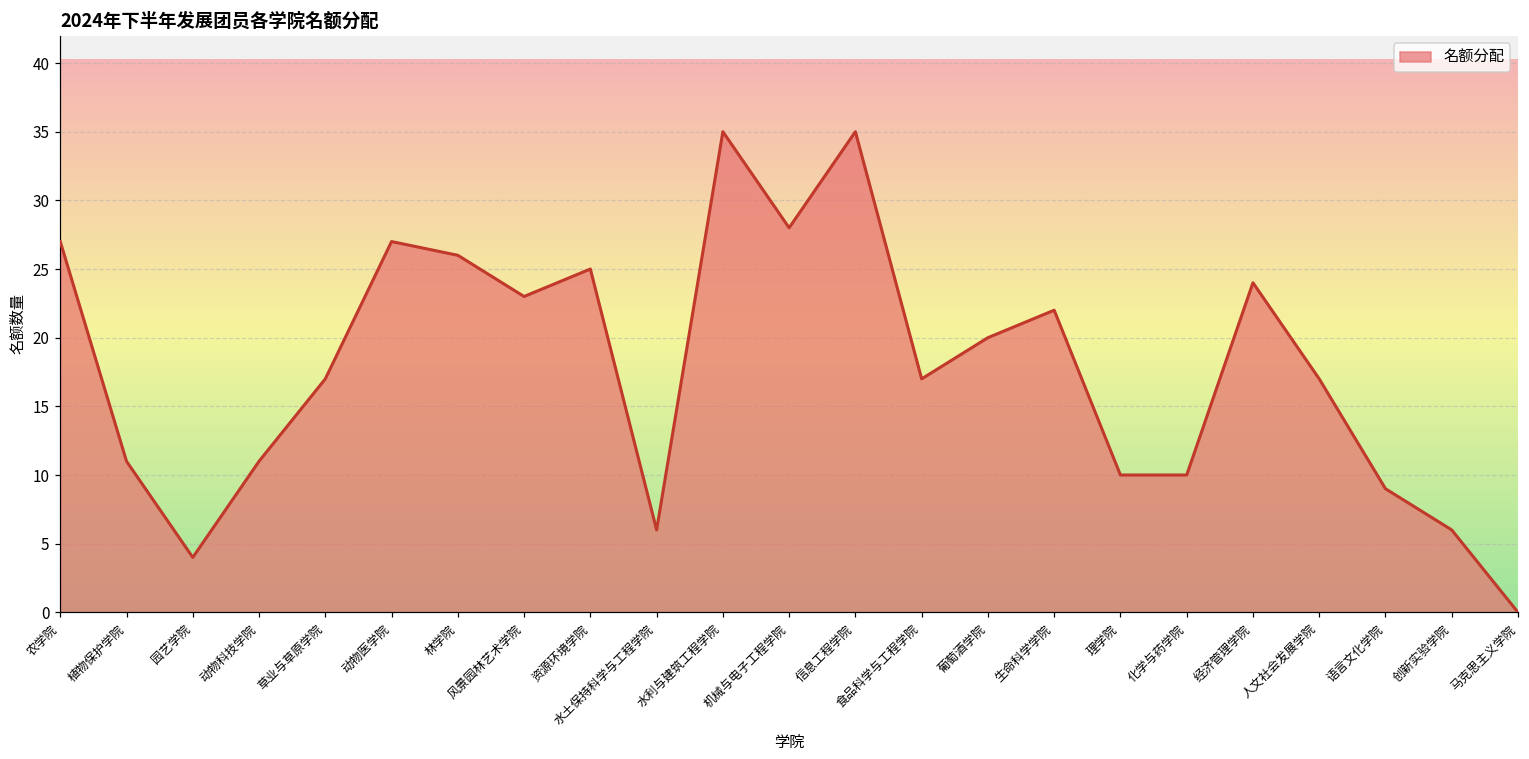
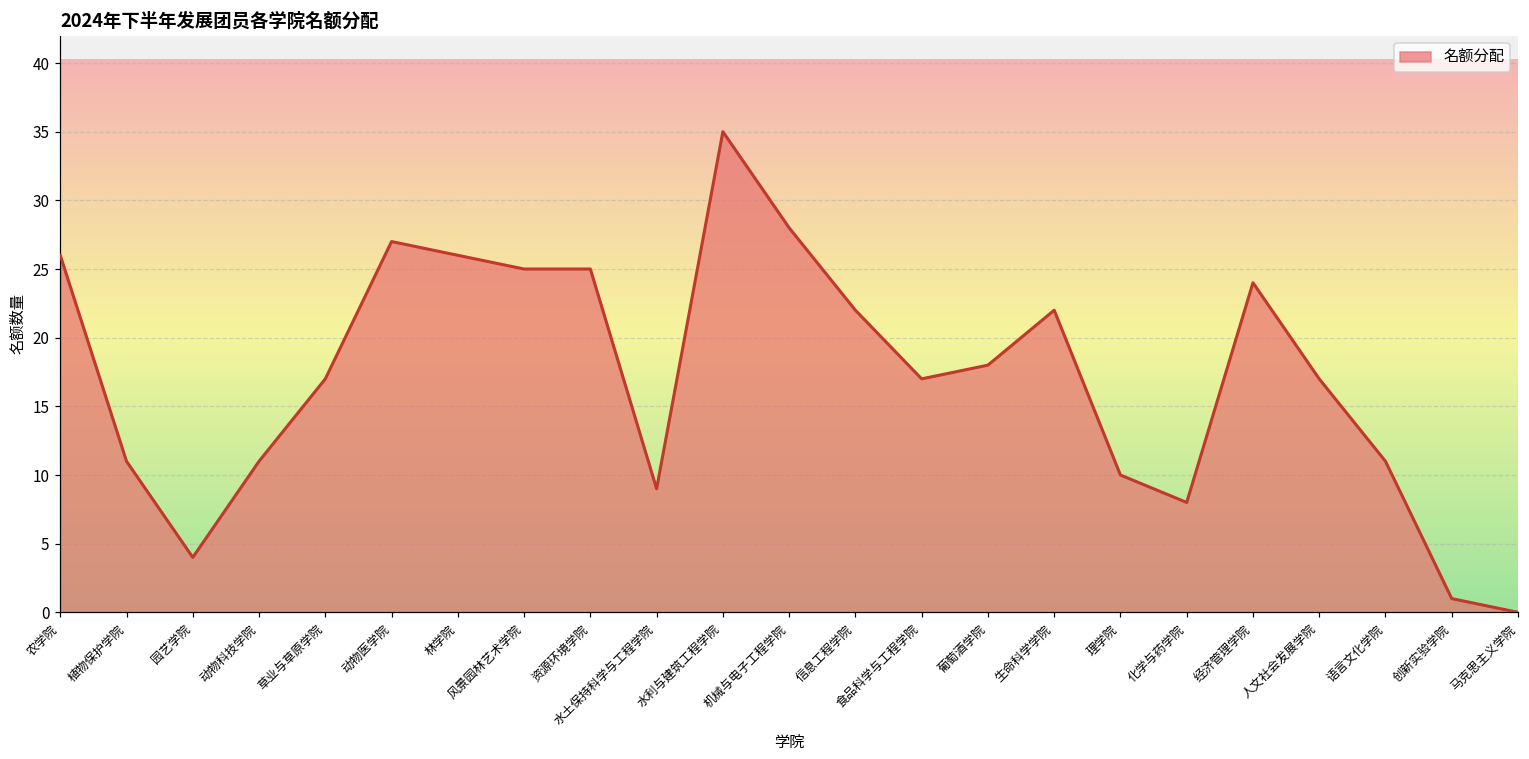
农学院: 27 -> 26
风景园林艺术学院: 23 -> 25
水土保持科学与工程学院: 6 -> 9
信息工程学院: 35 -> 22
葡萄酒学院: 20 -> 18
化学与药学院: 10 -> 8
语言文化学院: 9 -> 11
创新实验学院: 6 -> 1
